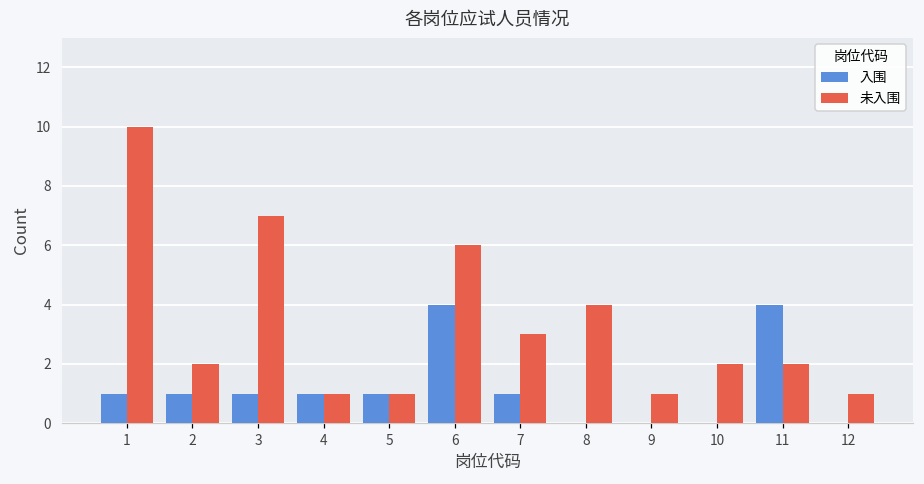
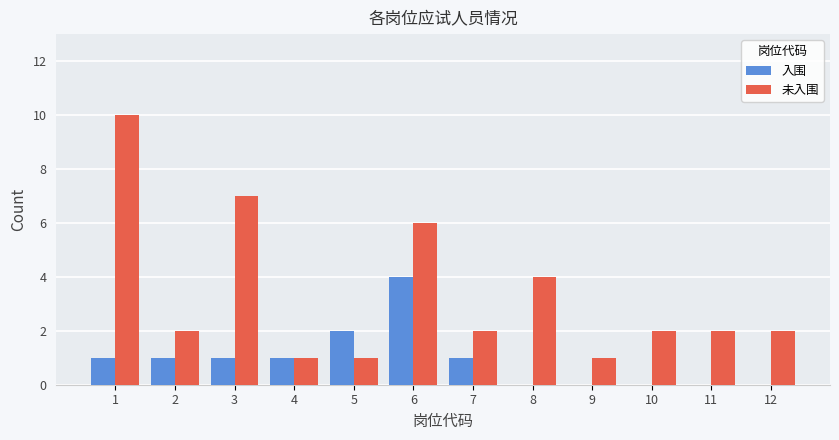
入围, 5: 1 -> 2
未入围, 7: 3 -> 2
入围, 11: 4 -> 0
未入围, 12: 1 -> 2
